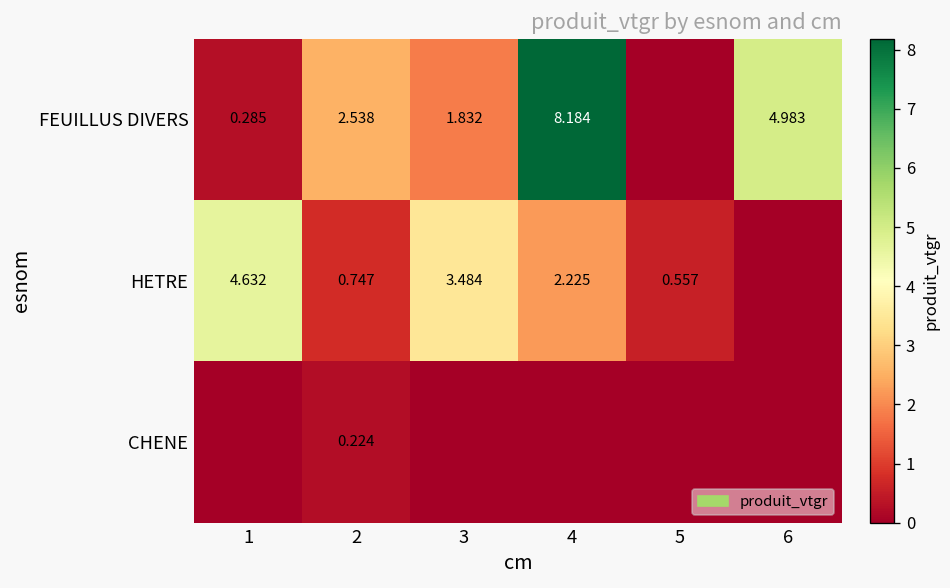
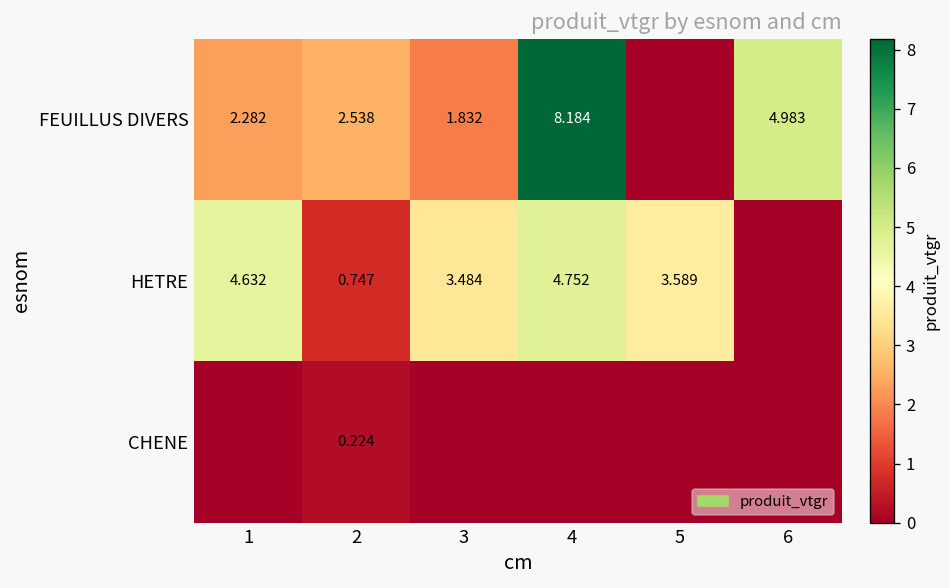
FEUILLUS DIVERS, 1: 0.285 -> 2.282
HETRE, 4: 2.225 -> 4.752
HETRE, 5: 0.557 -> 3.589
